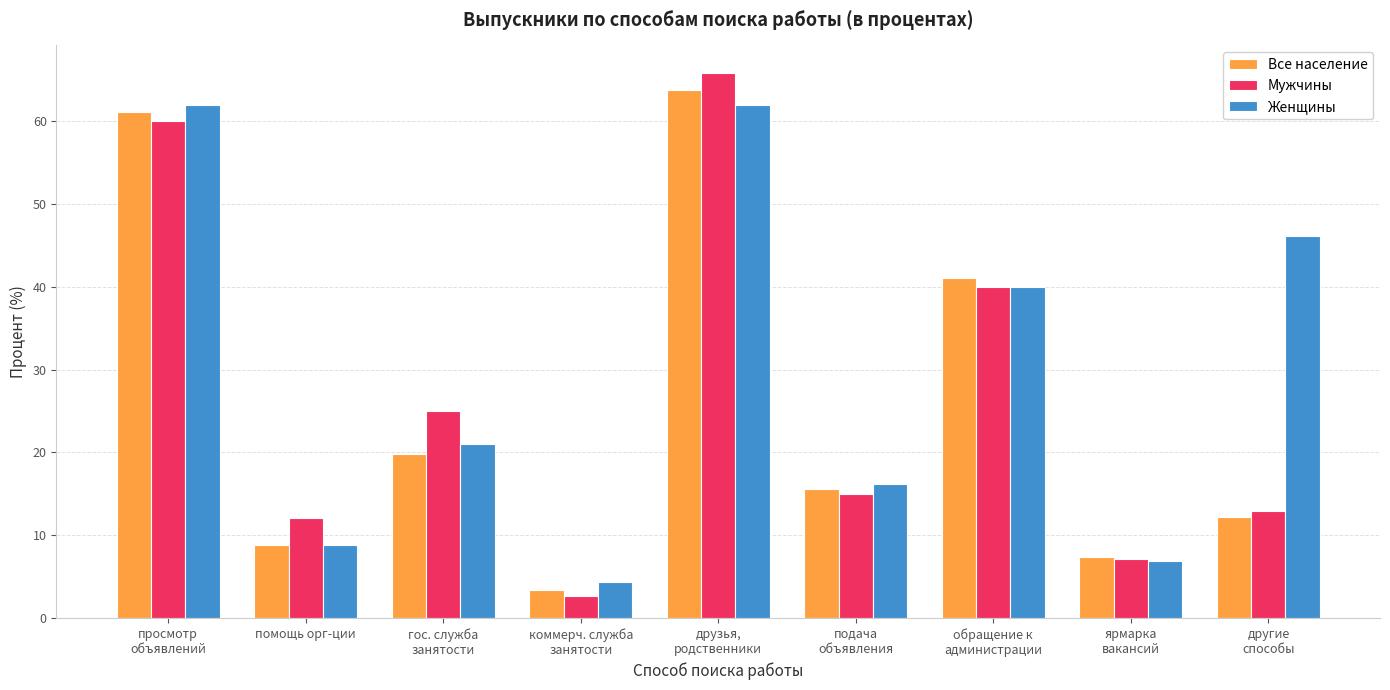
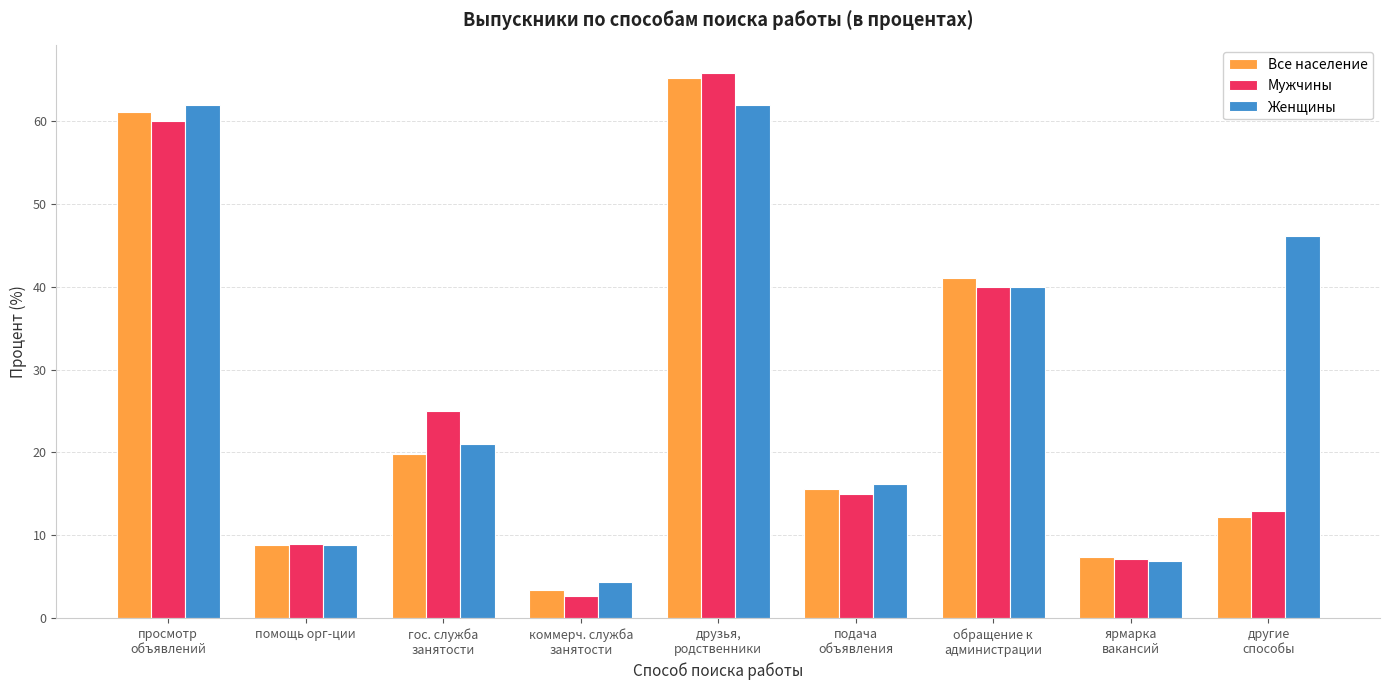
Мужчины, помощь орг-ции: 12 -> 9
Все население, друзья, родственники: 64 -> 65
